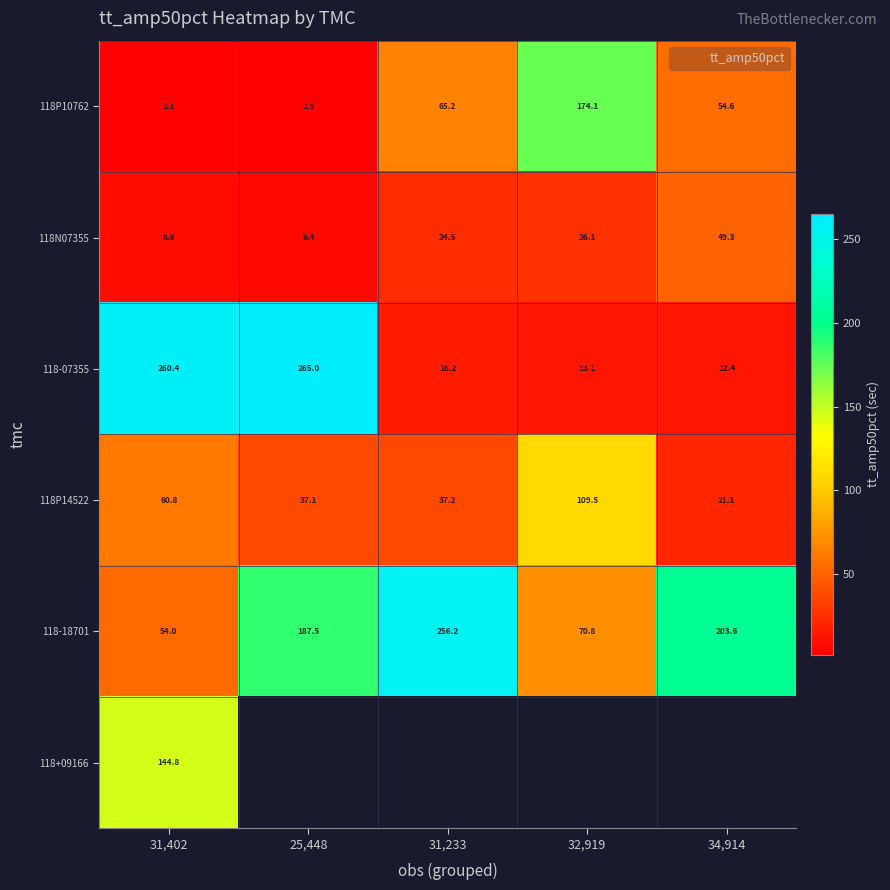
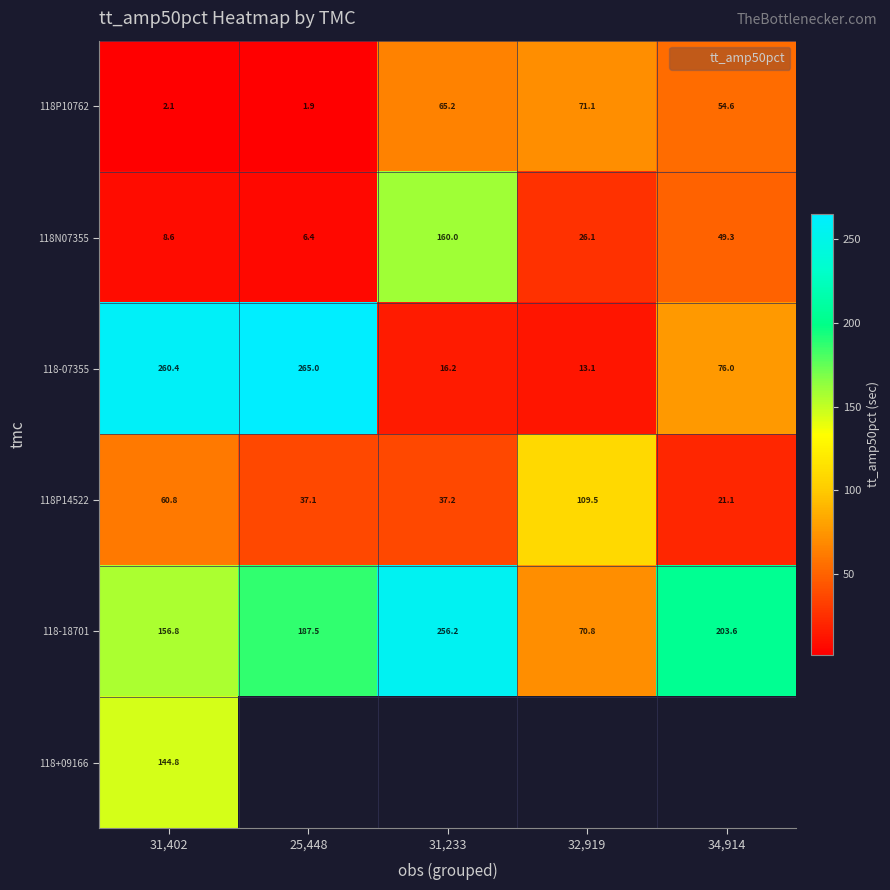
118P10762, 32,919: 174.1 -> 71.1
118N07355, 31,233: 24.5 -> 160.0
118-07355, 34,914: 12.4 -> 76.0
118-18701, 31,402: 54.0 -> 156.8
